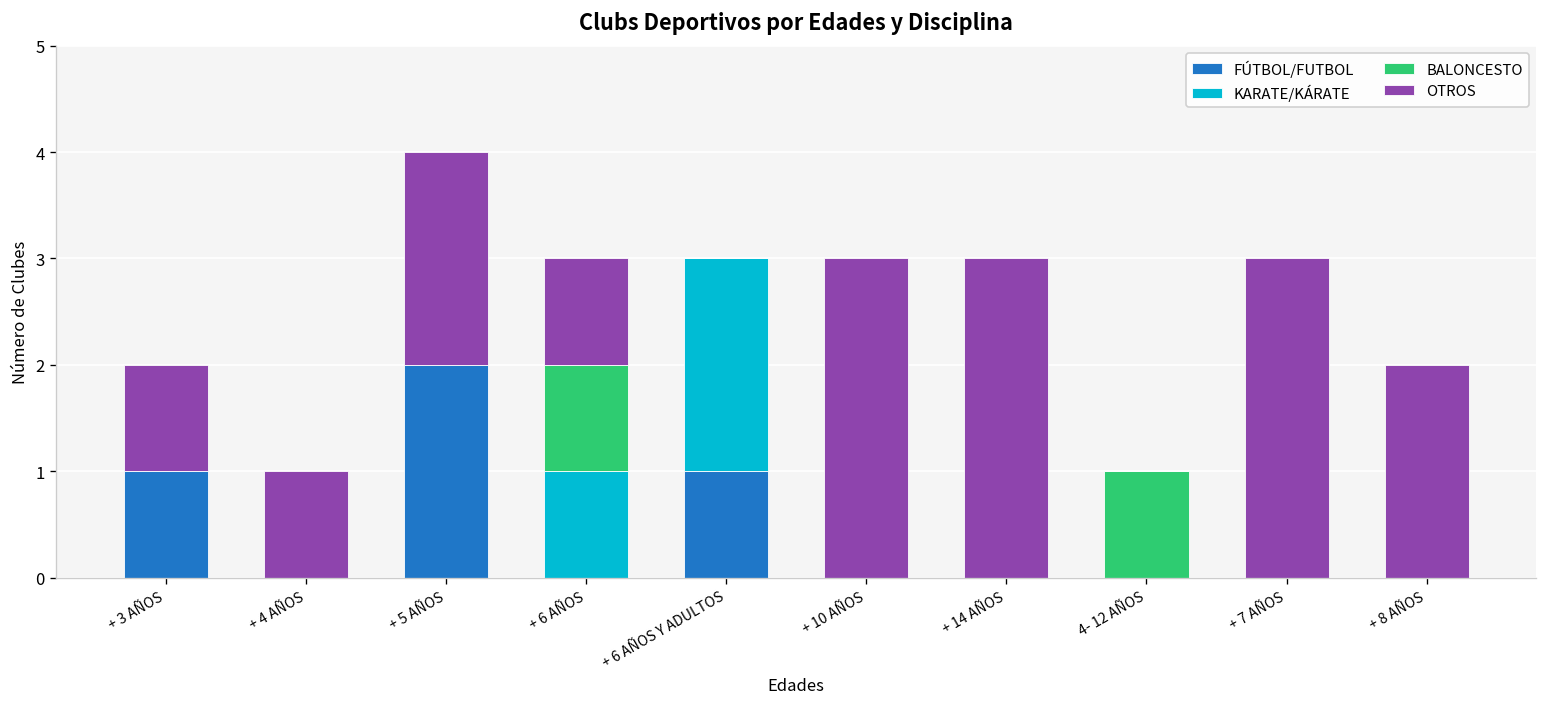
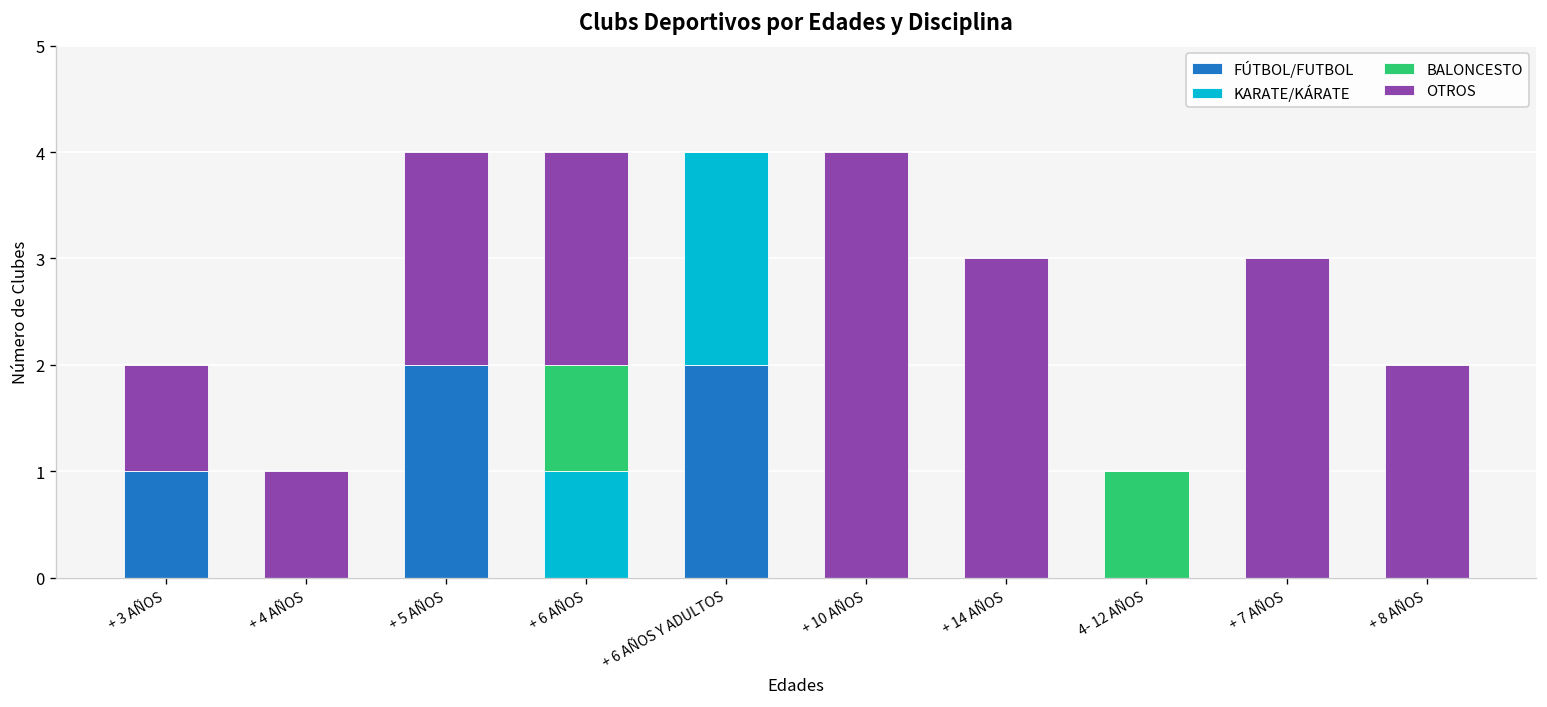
OTROS, + 6 AÑOS: 1 -> 2
FÚTBOL/FUTBOL, + 6 AÑOS Y ADULTOS: 1 -> 2
OTROS, + 10 AÑOS: 3 -> 4
